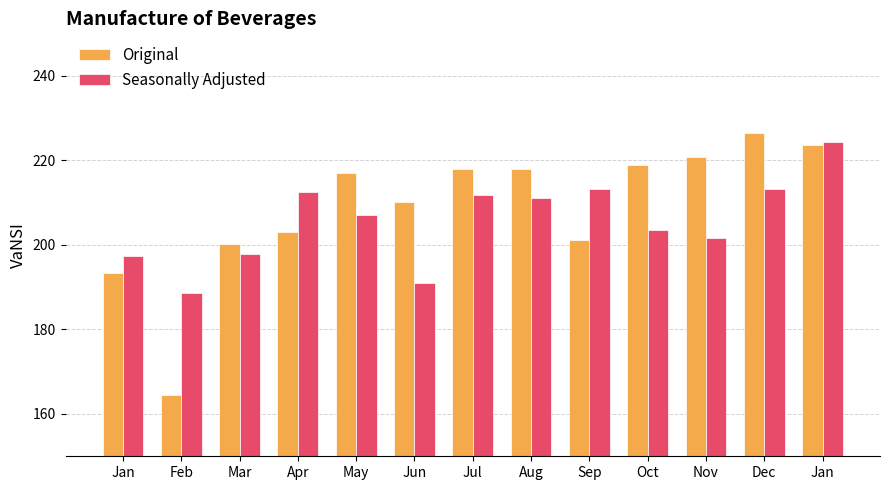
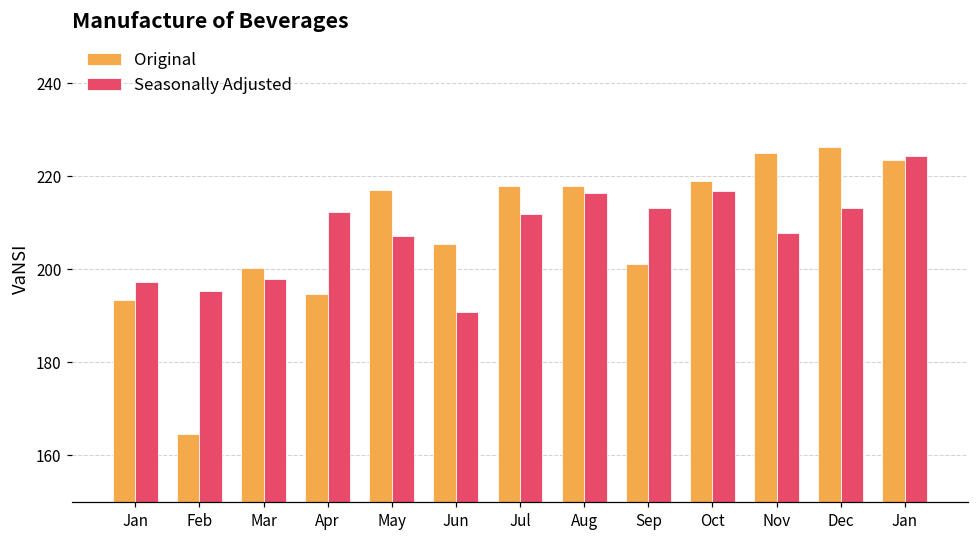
Seasonally Adjusted, Feb: 189 -> 195
Original, Apr: 203 -> 195
Original, Jun: 210 -> 206
Seasonally Adjusted, Aug: 211 -> 216
Seasonally Adjusted, Oct: 203 -> 217
Original, Nov: 221 -> 225
Seasonally Adjusted, Nov: 202 -> 208
